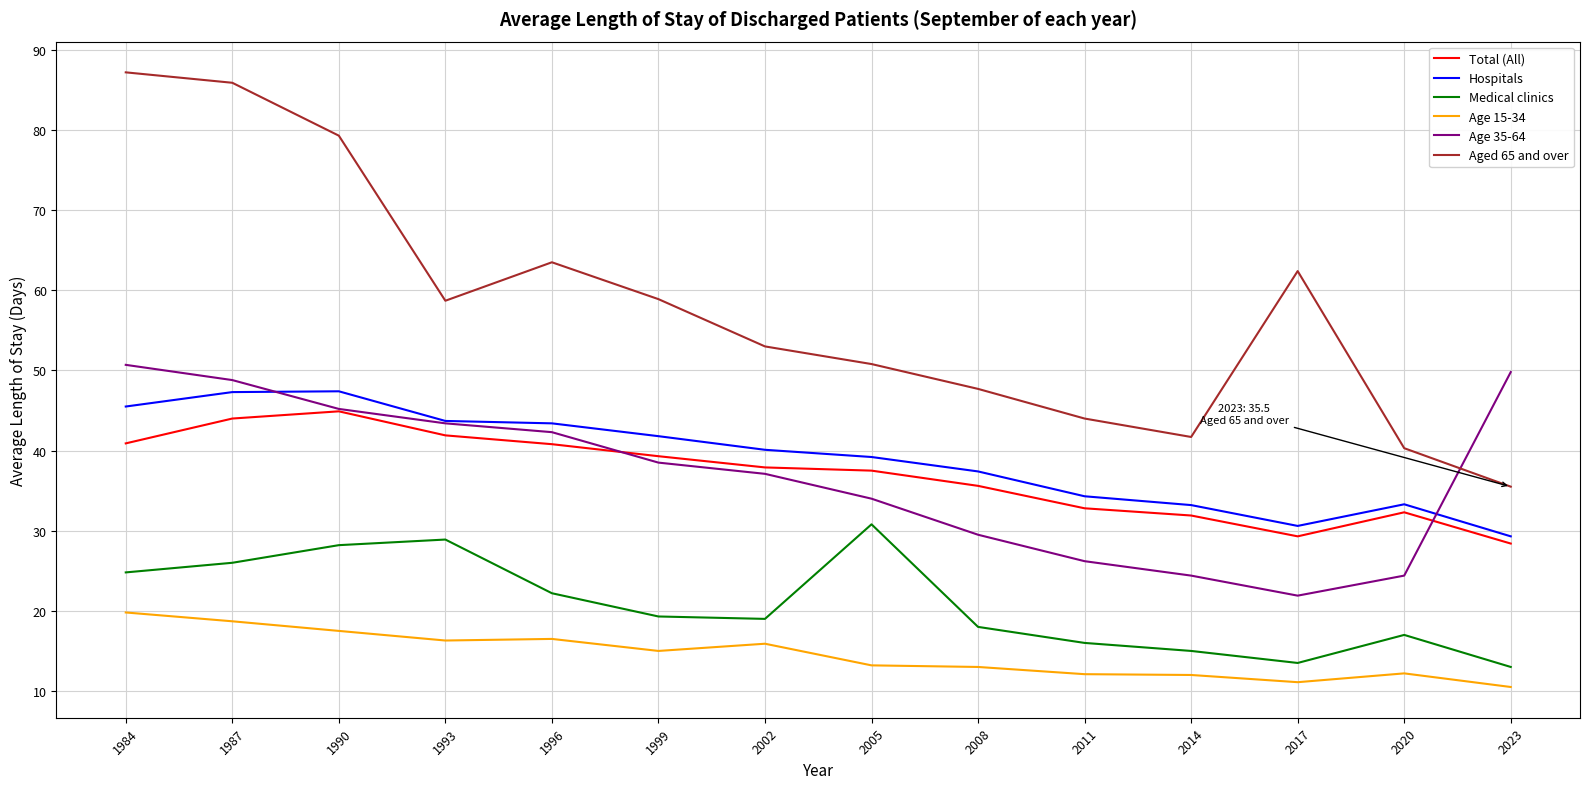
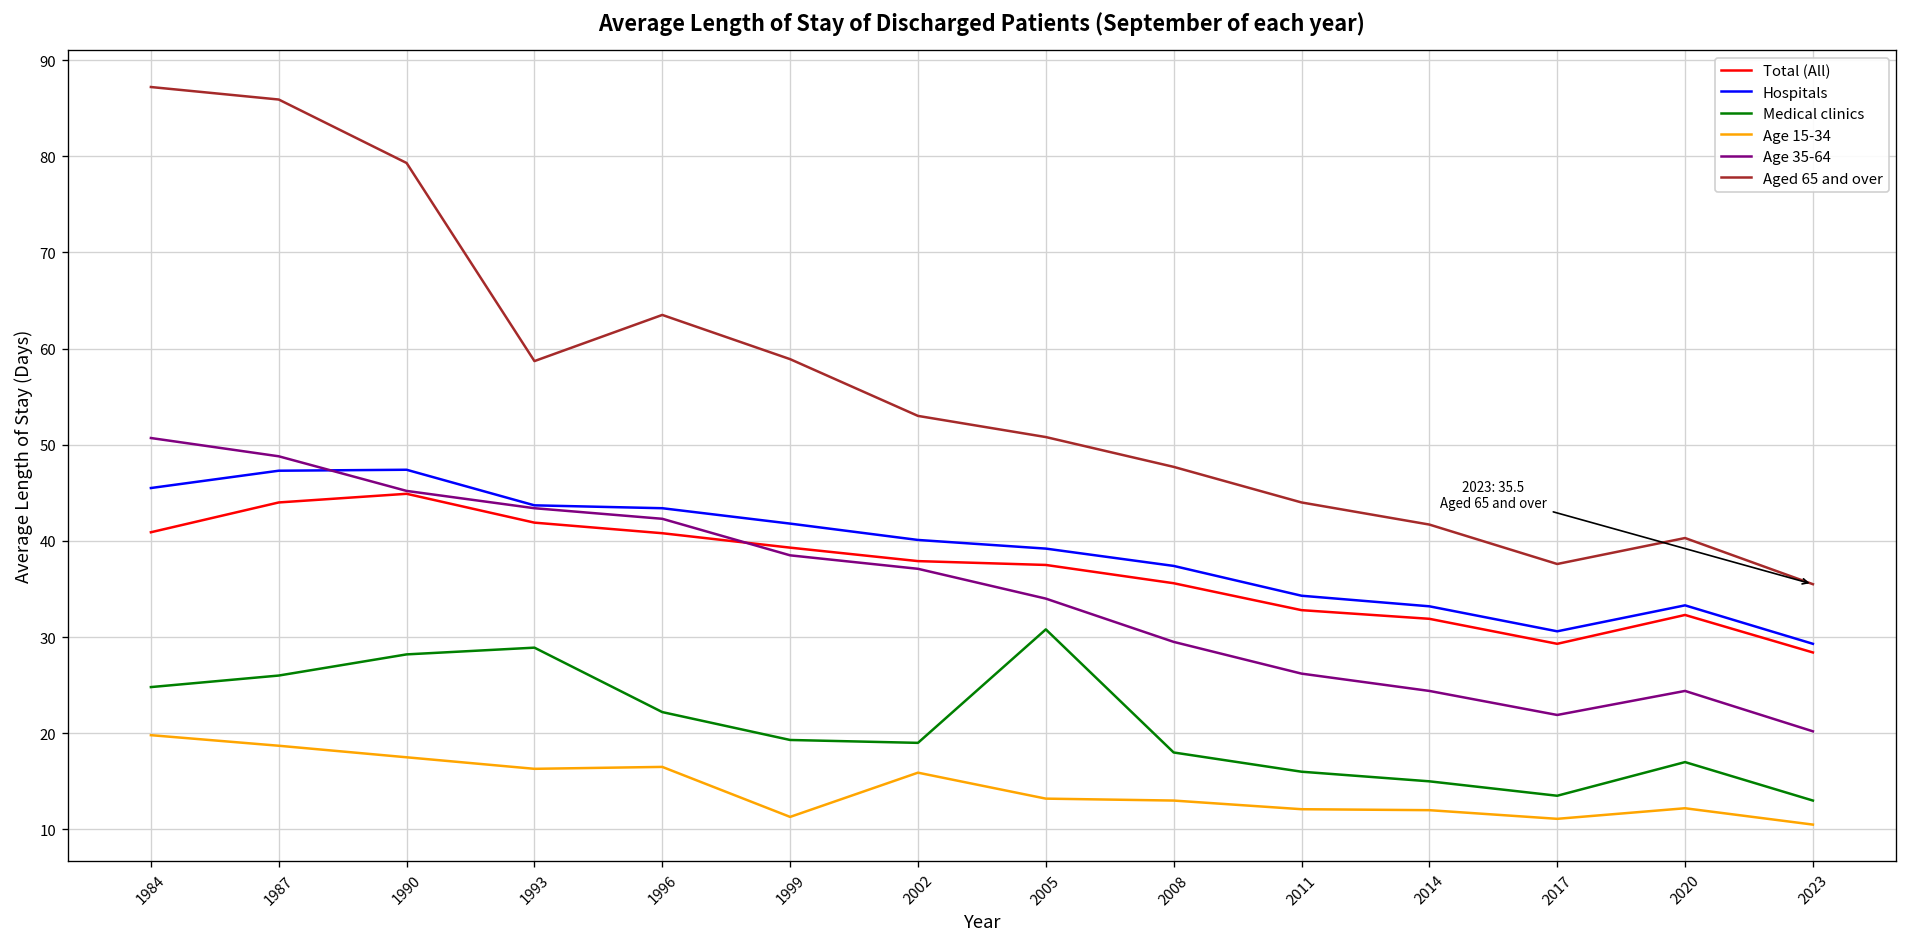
Age 15-34, 1999: 15 -> 11
Aged 65 and over, 2017: 62 -> 38
Age 35-64, 2023: 50 -> 20
